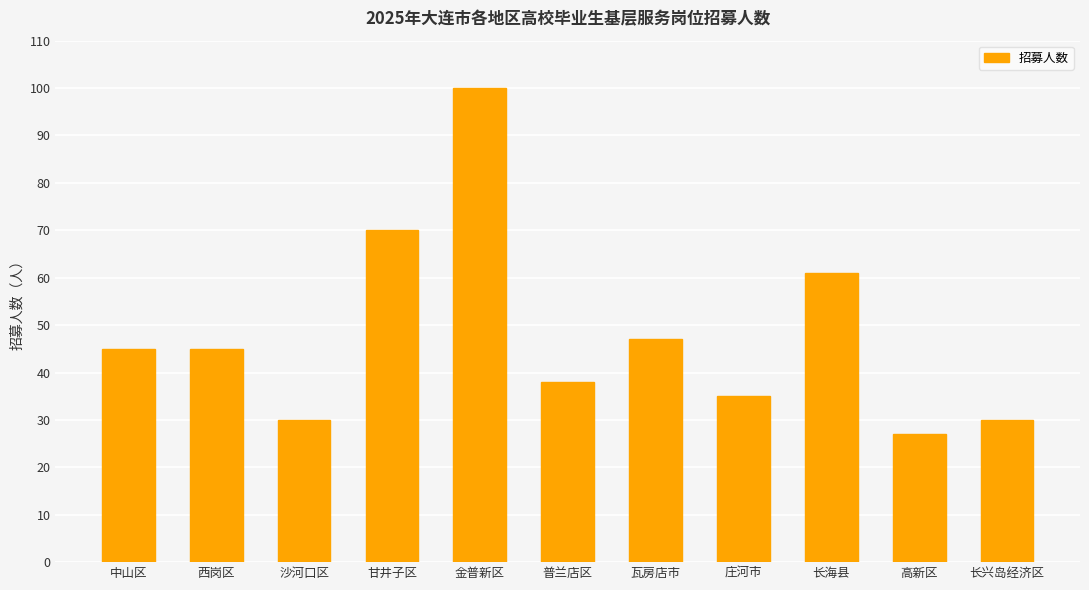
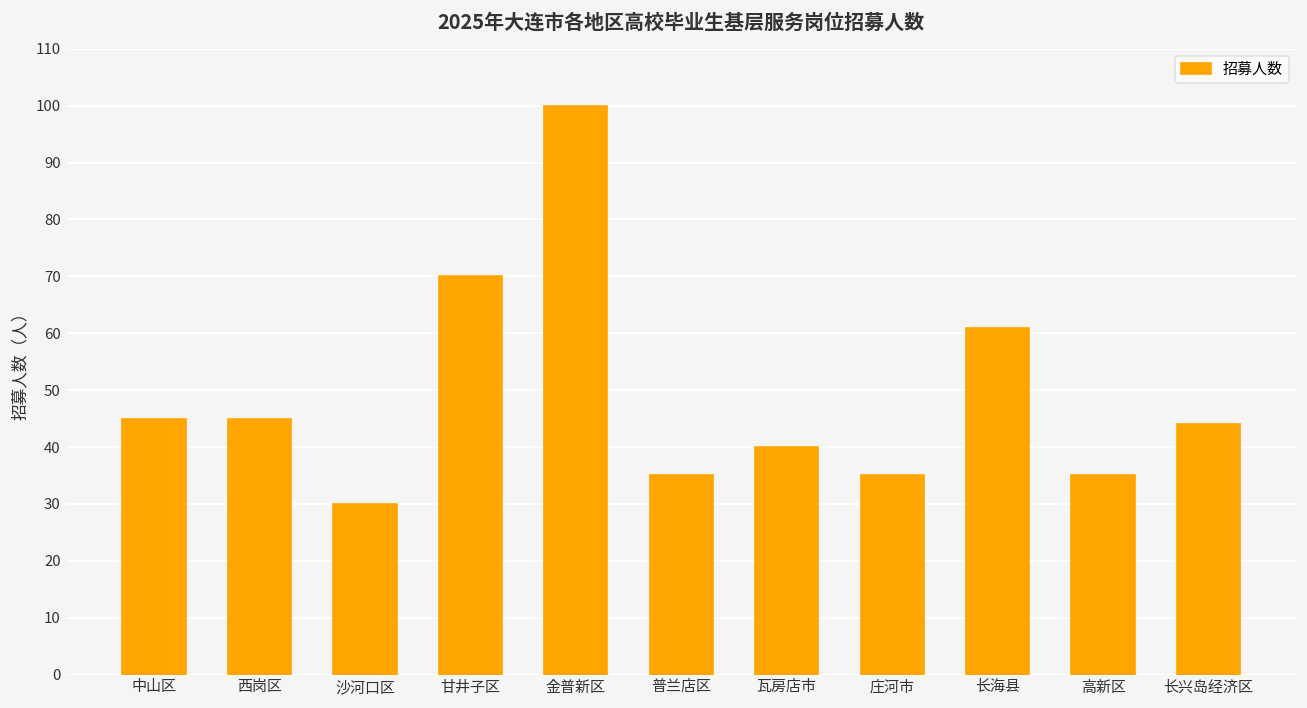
普兰店区: 38 -> 35
瓦房店市: 47 -> 40
高新区: 27 -> 35
长兴岛经济区: 30 -> 44
